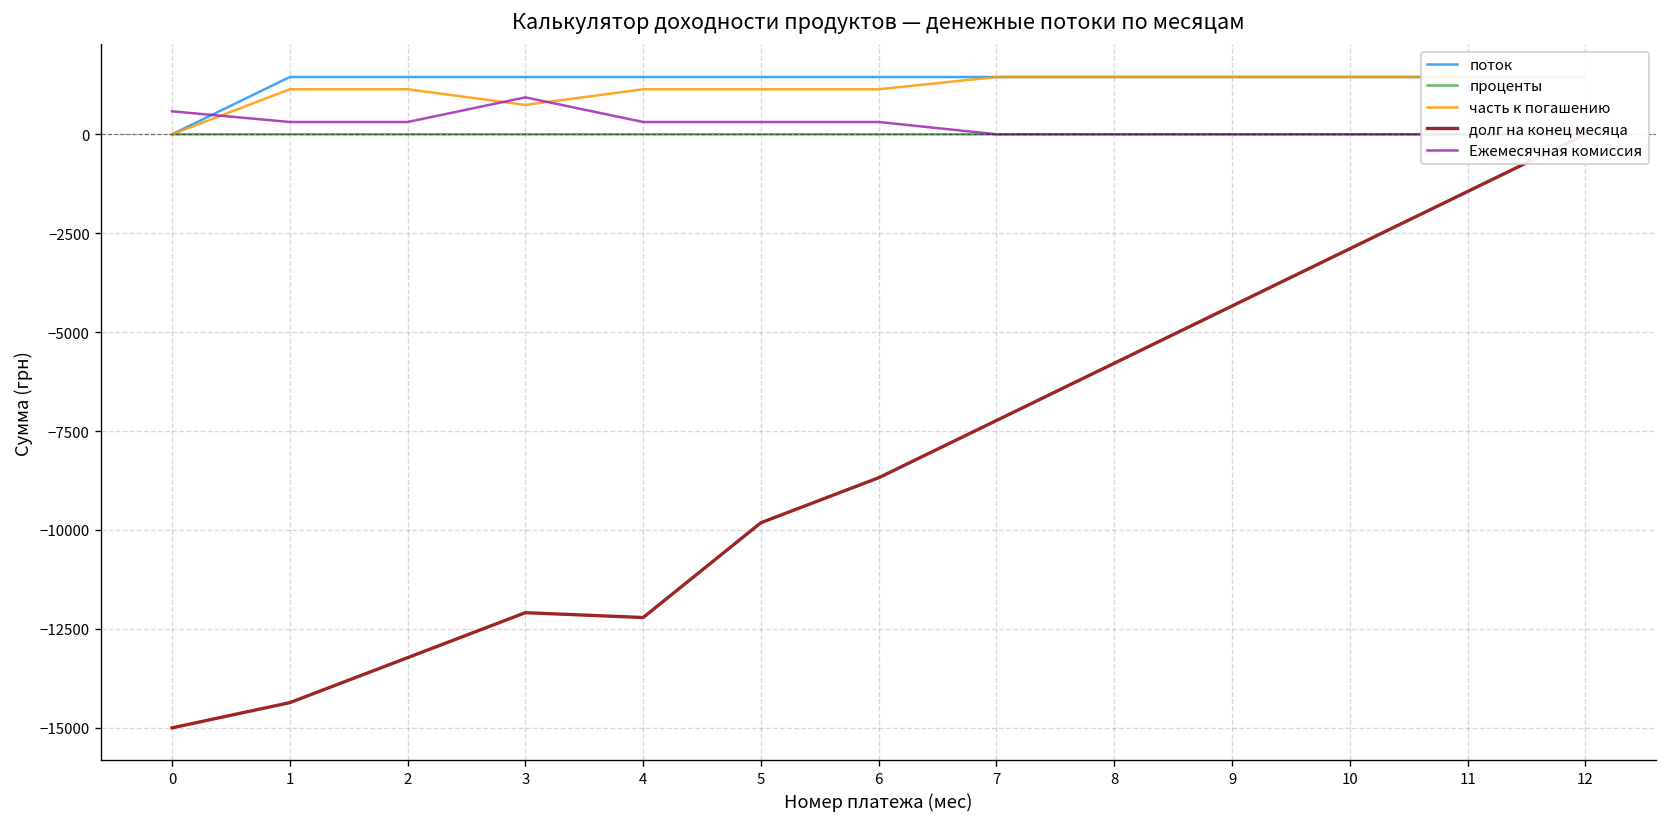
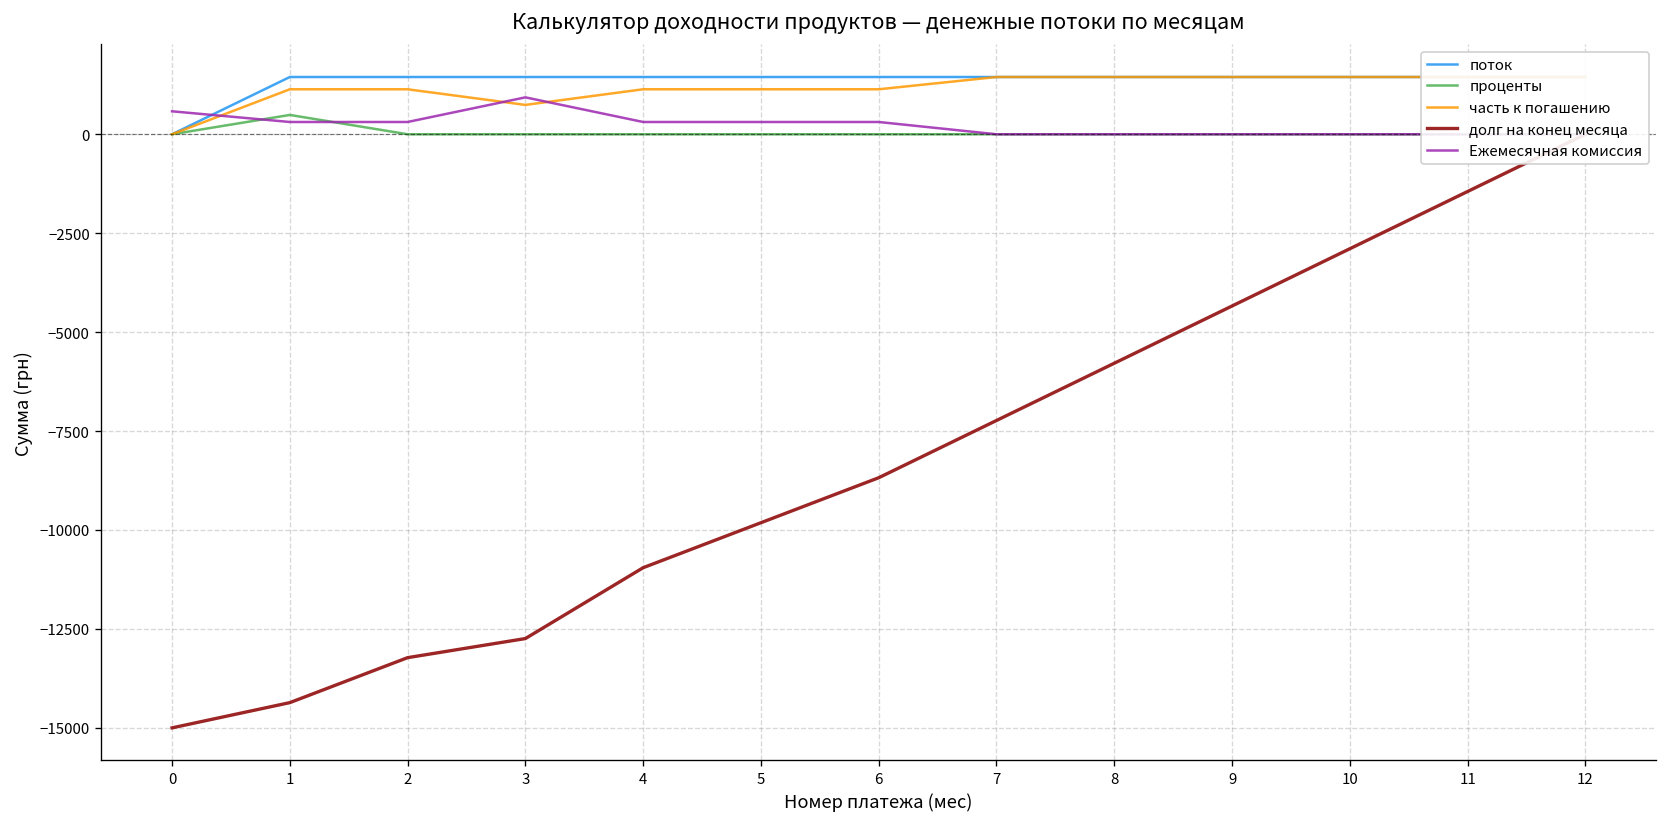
проценты, 1: 0 -> 500
долг на конец месяца, 3: -12100 -> -12700
долг на конец месяца, 4: -12200 -> -11000
